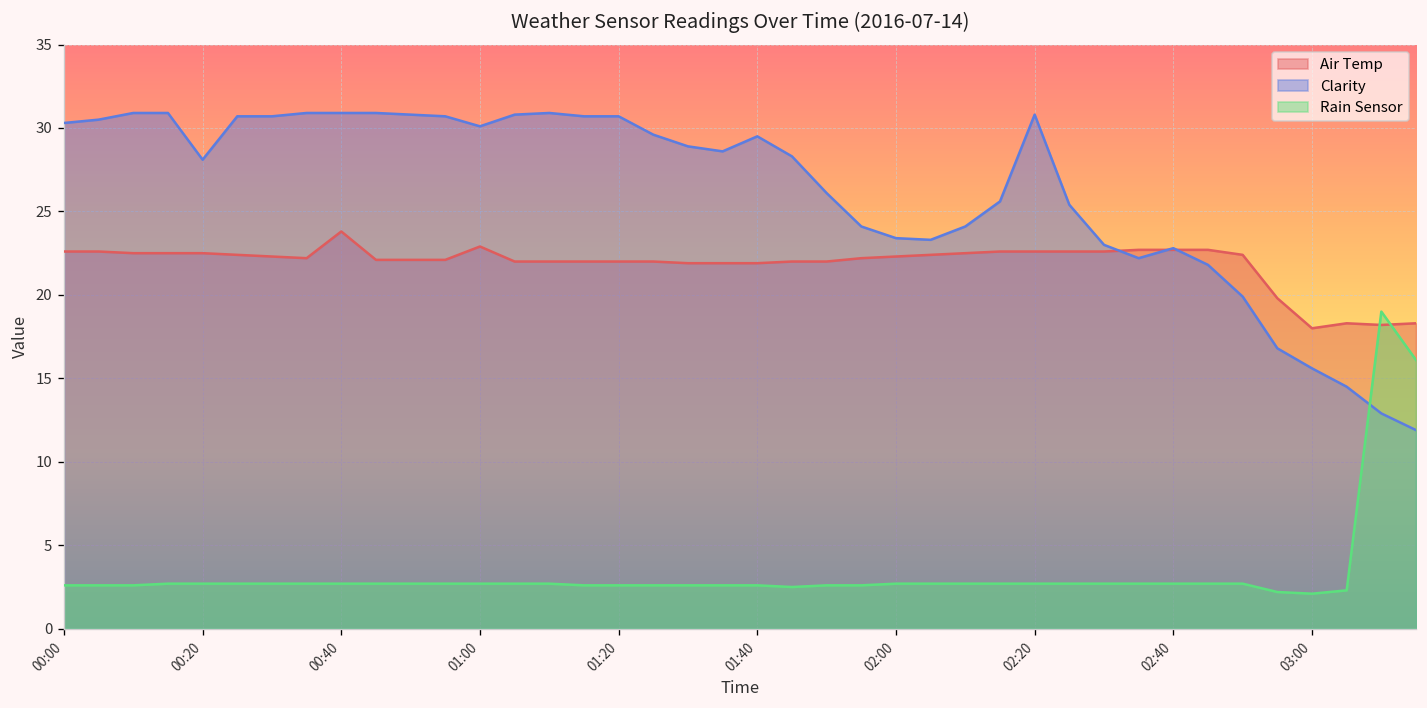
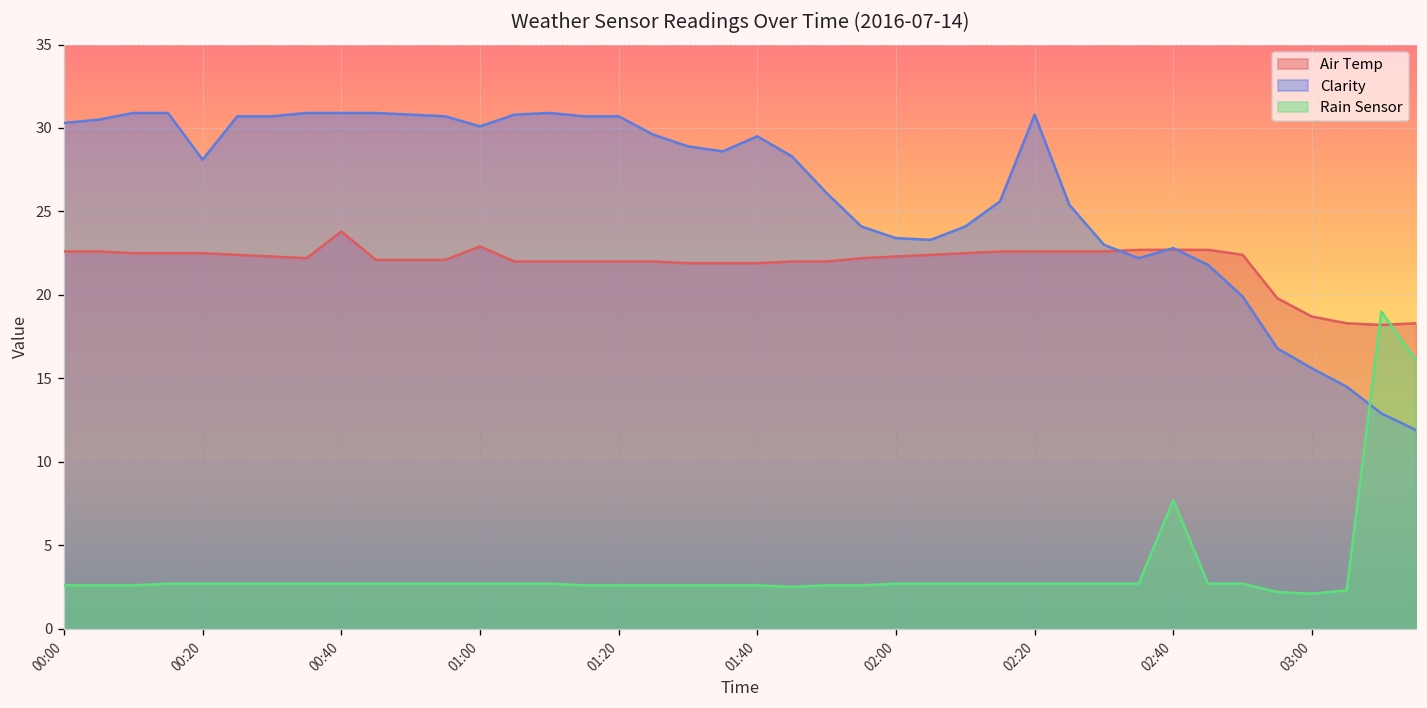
Rain Sensor, 02:40: 2.7 -> 7.7
Air Temp, 03:00: 18.0 -> 18.7
